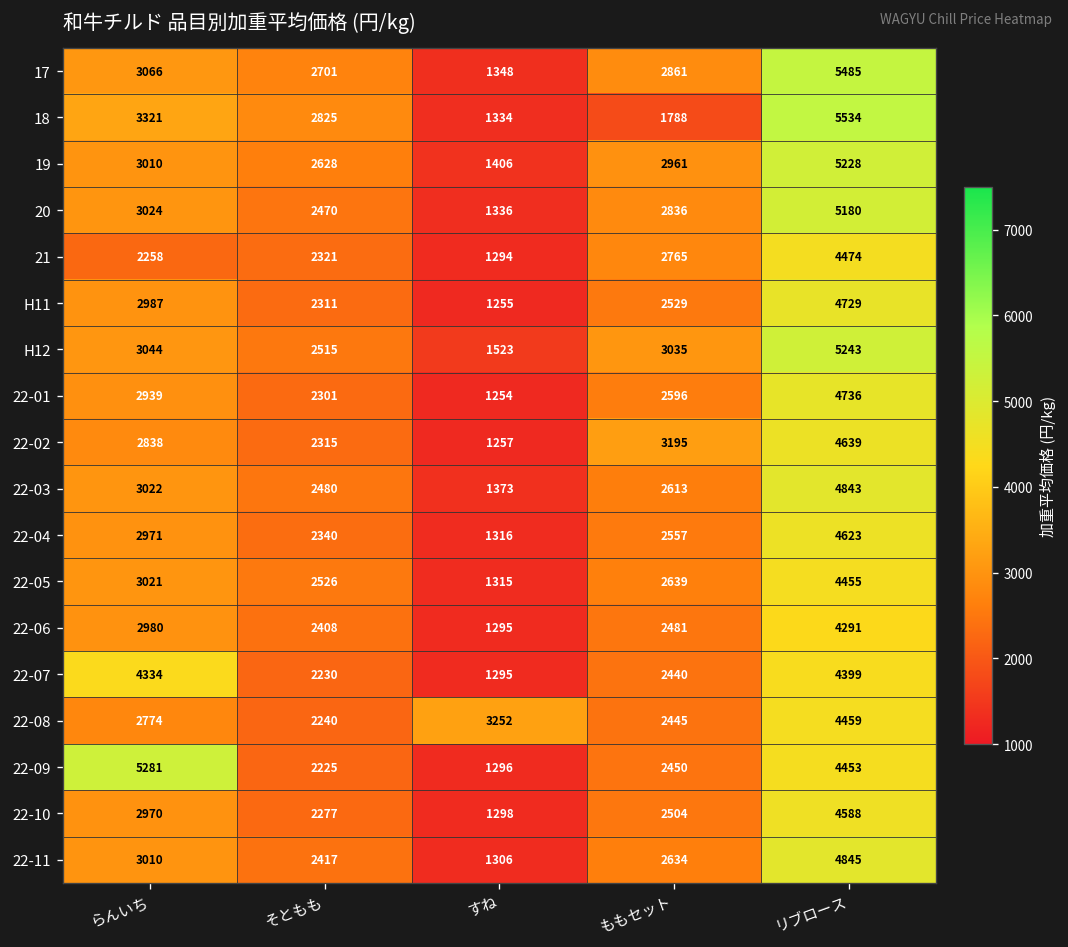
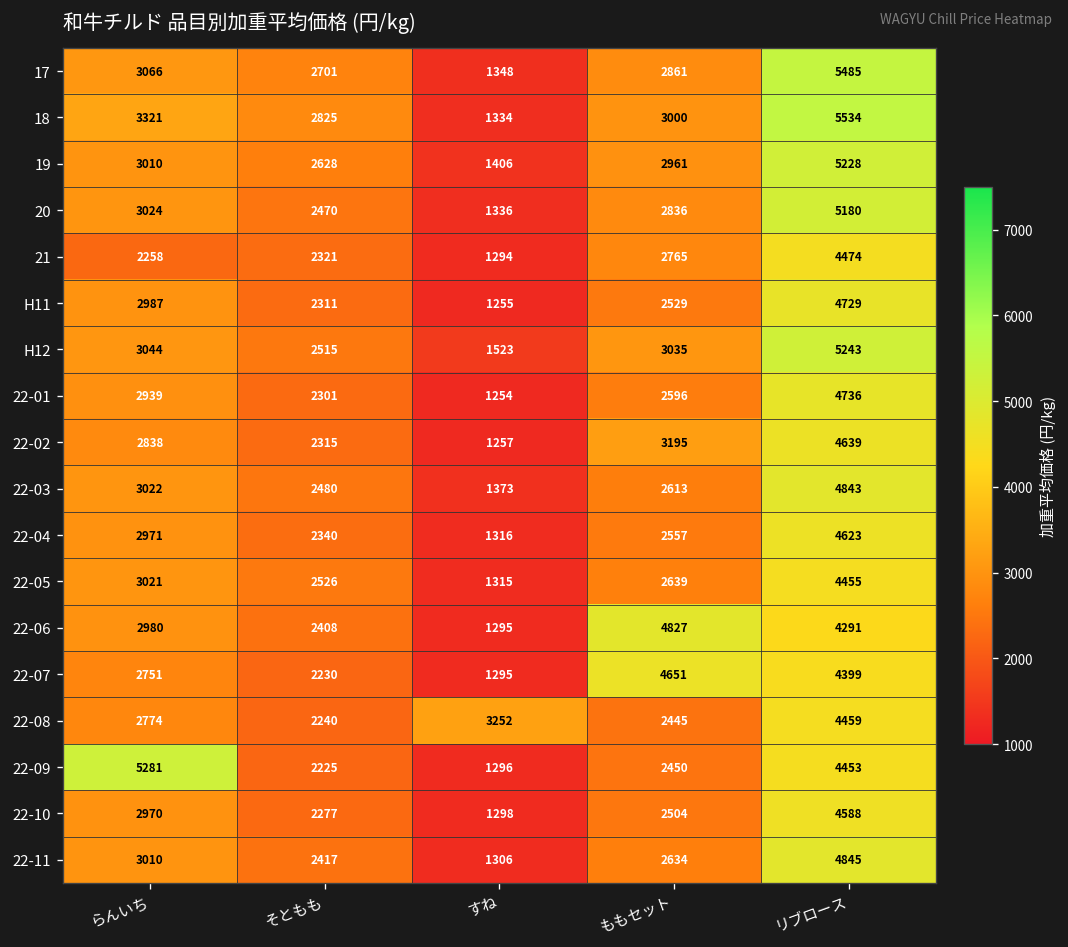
18, ももセット: 1788 -> 3000
22-06, ももセット: 2481 -> 4827
22-07, らんいち: 4334 -> 2751
22-07, ももセット: 2440 -> 4651
